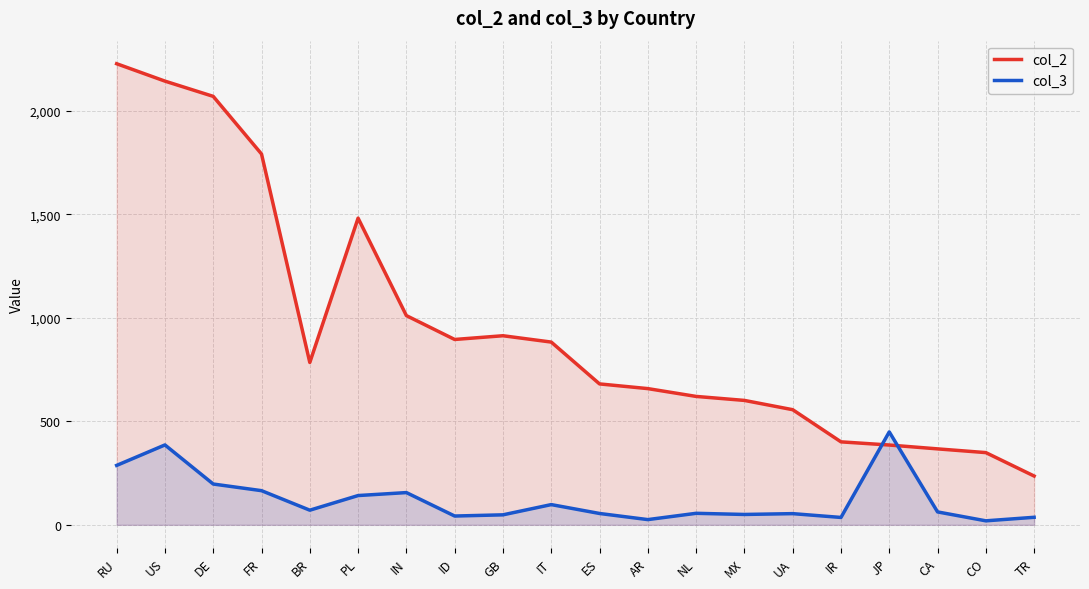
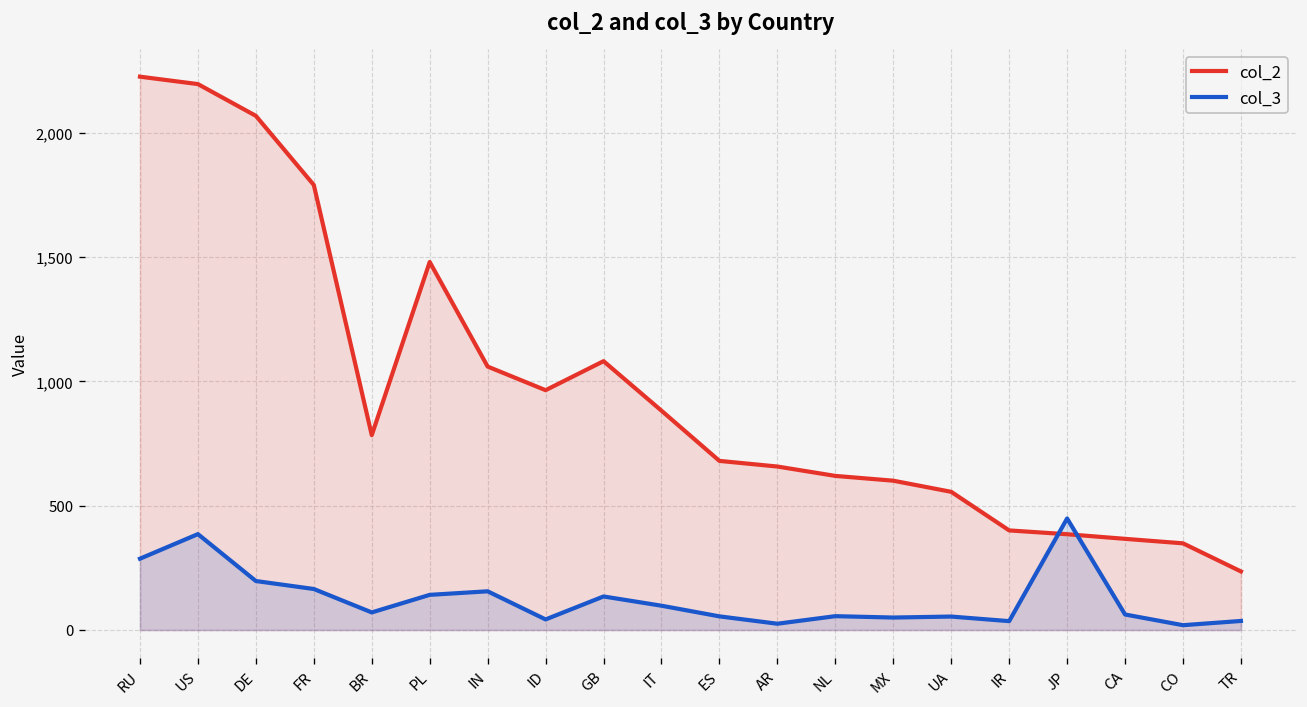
col_2, US: 2,140 -> 2,200
col_2, IN: 1,010 -> 1,060
col_2, ID: 890 -> 960
col_2, GB: 910 -> 1,080
col_3, GB: 50 -> 130
